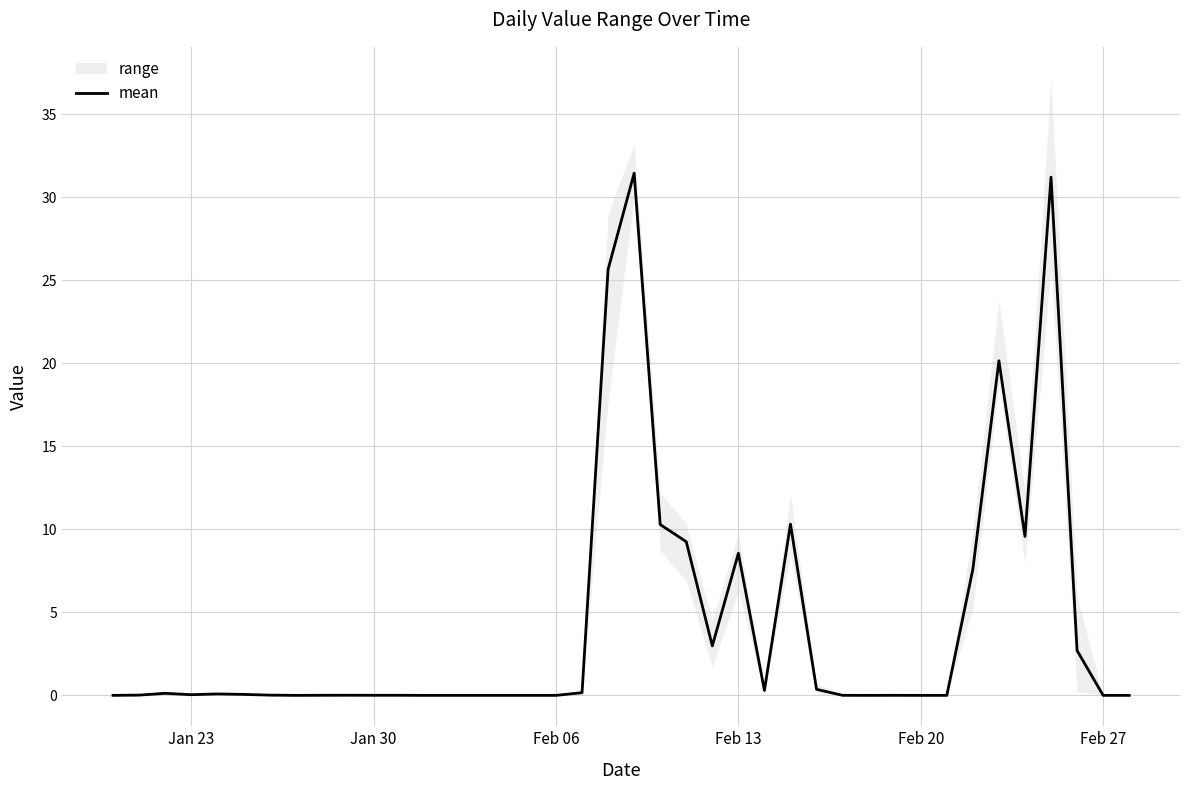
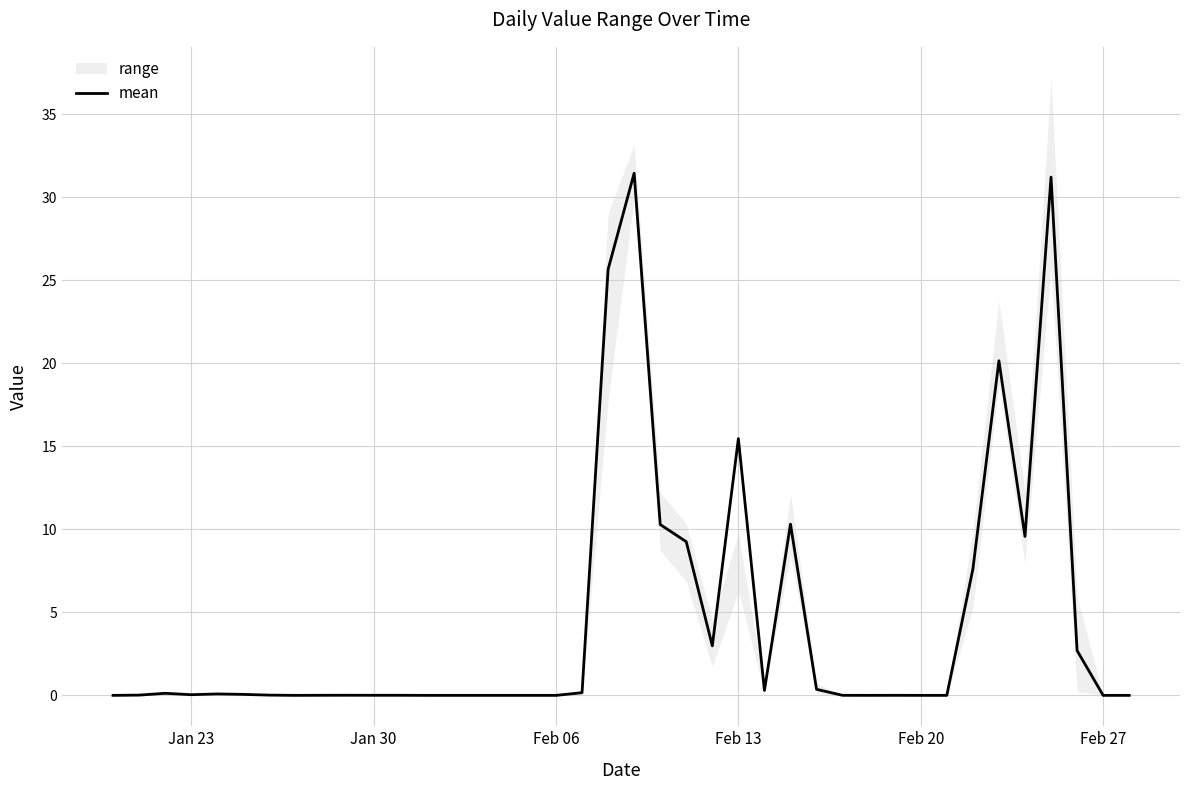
mean, Feb 13: 8.6 -> 15.5
